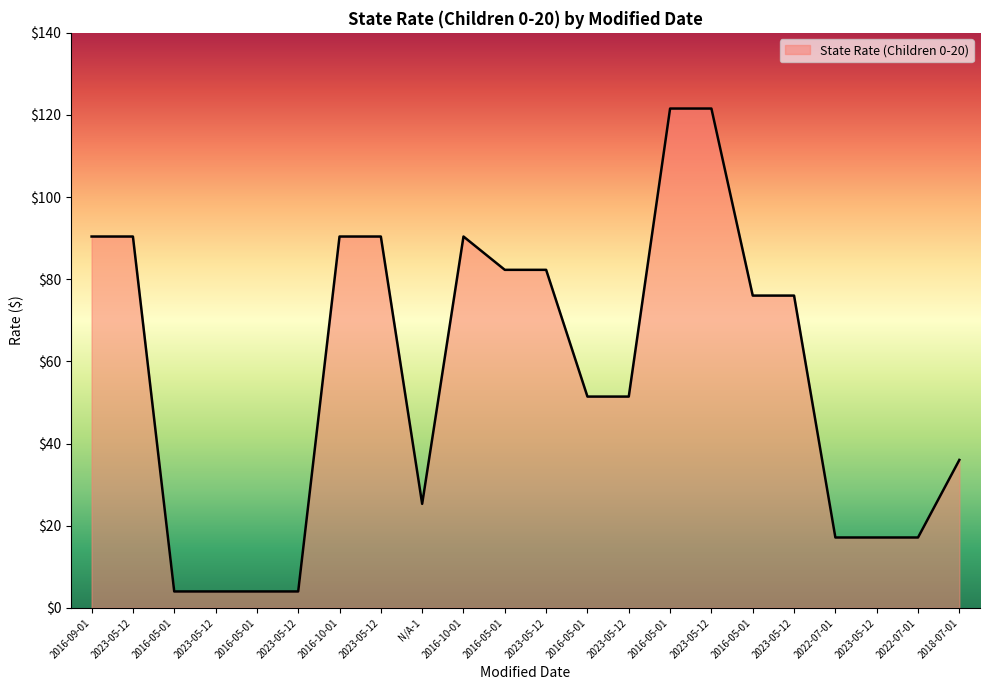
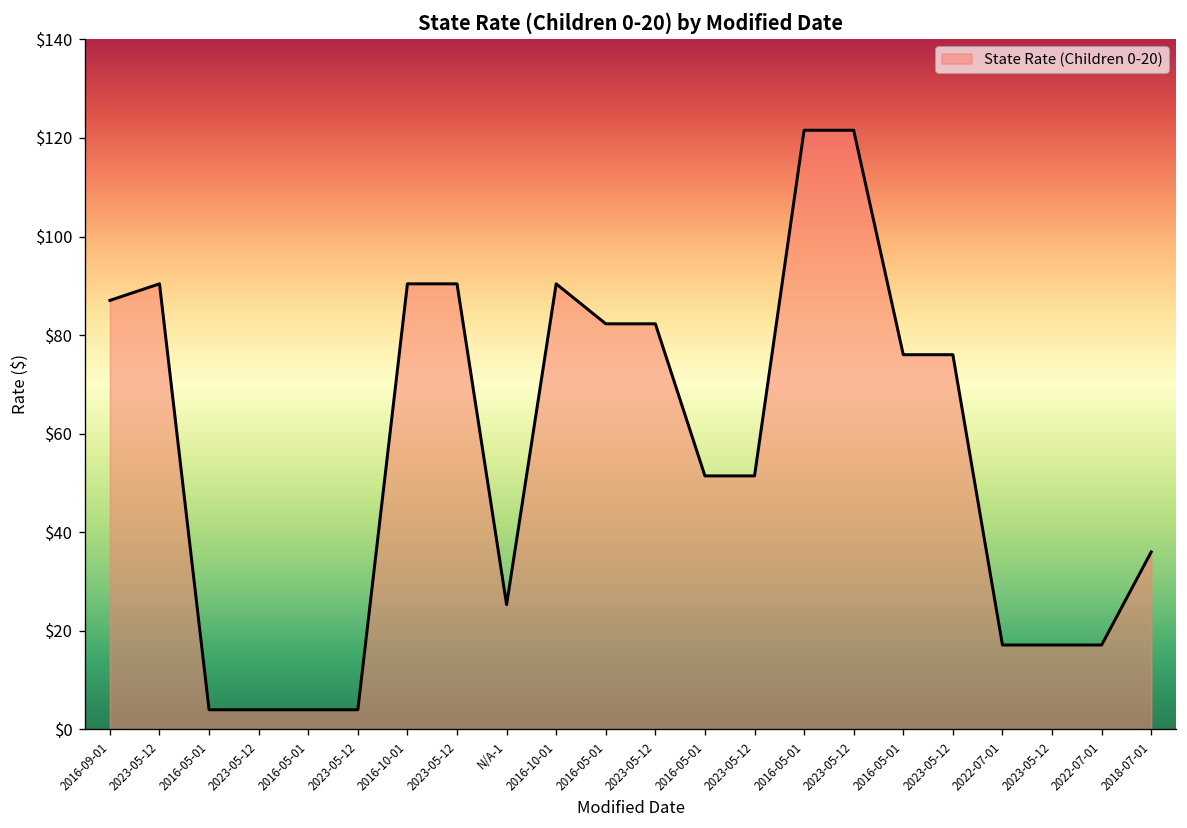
2016-09-01: $90 -> $87
